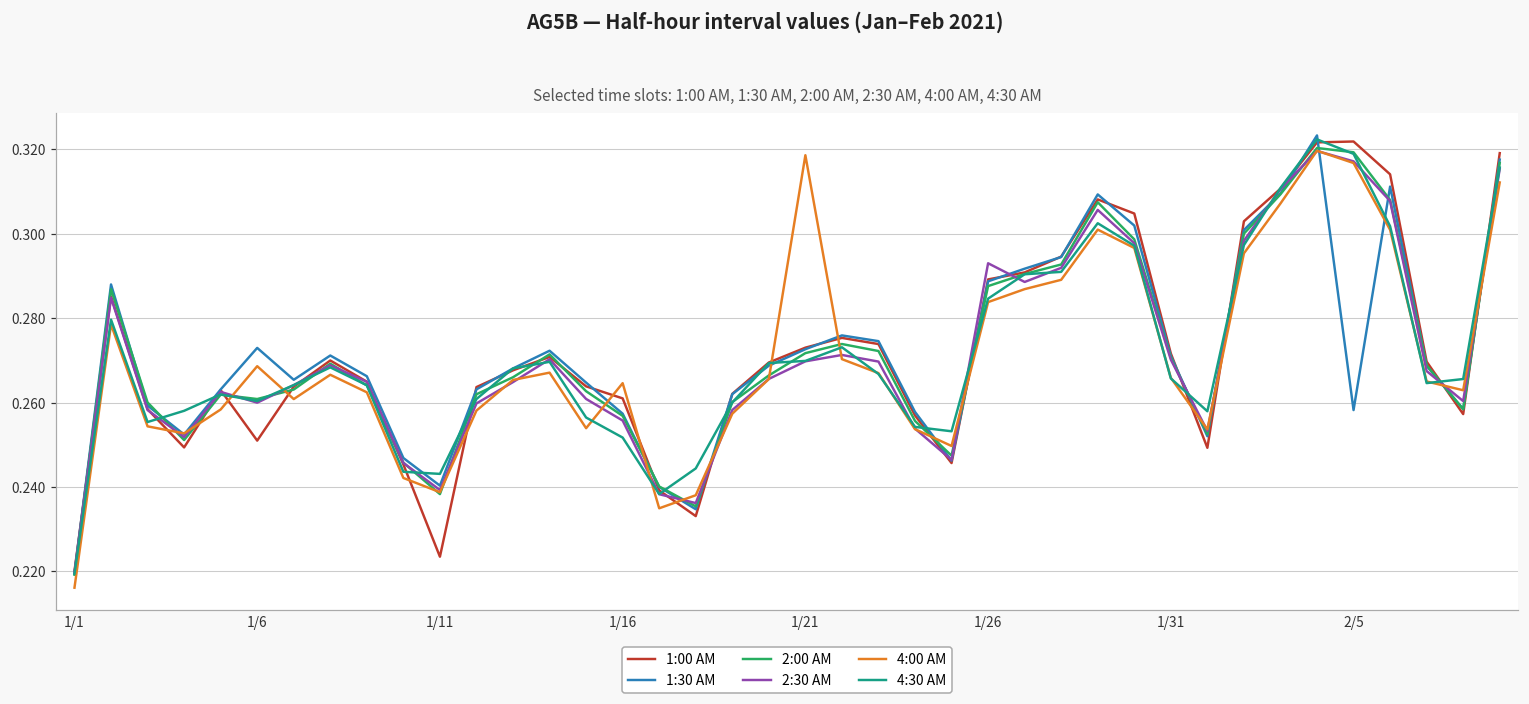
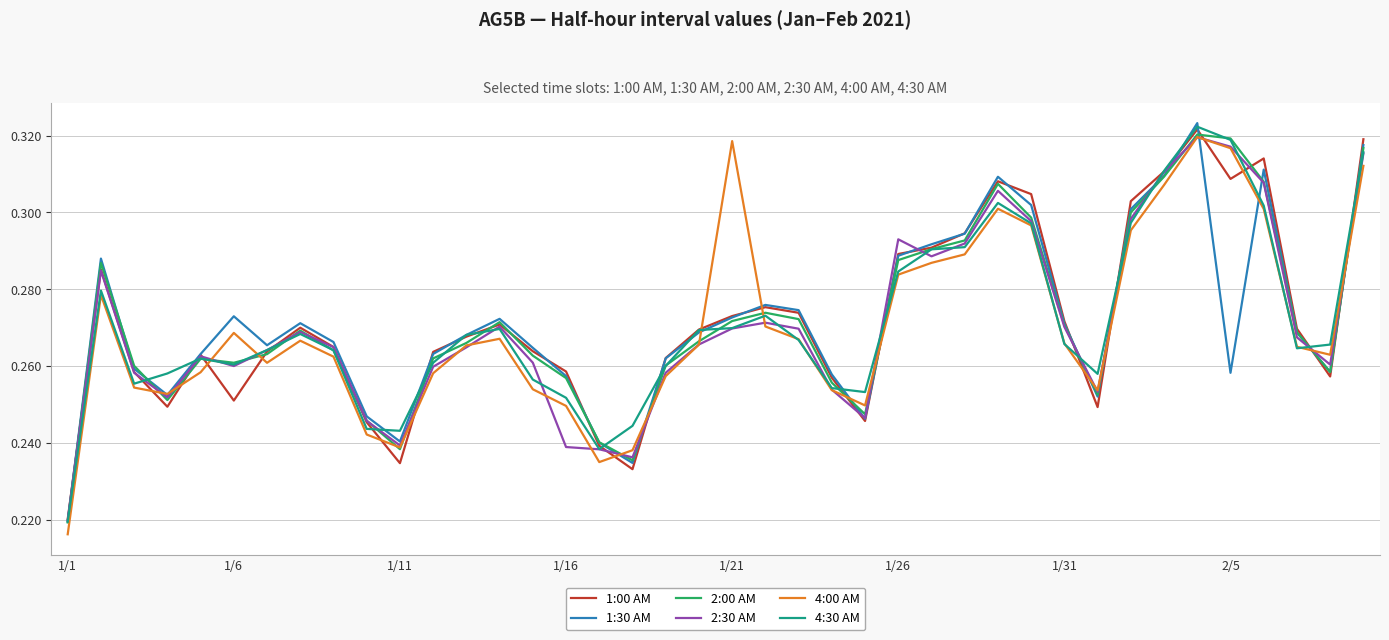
1:00 AM, 1/11: 0.223 -> 0.235
1:00 AM, 1/16: 0.261 -> 0.259
2:30 AM, 1/16: 0.256 -> 0.239
4:00 AM, 1/16: 0.265 -> 0.250
1:00 AM, 2/5: 0.322 -> 0.309
